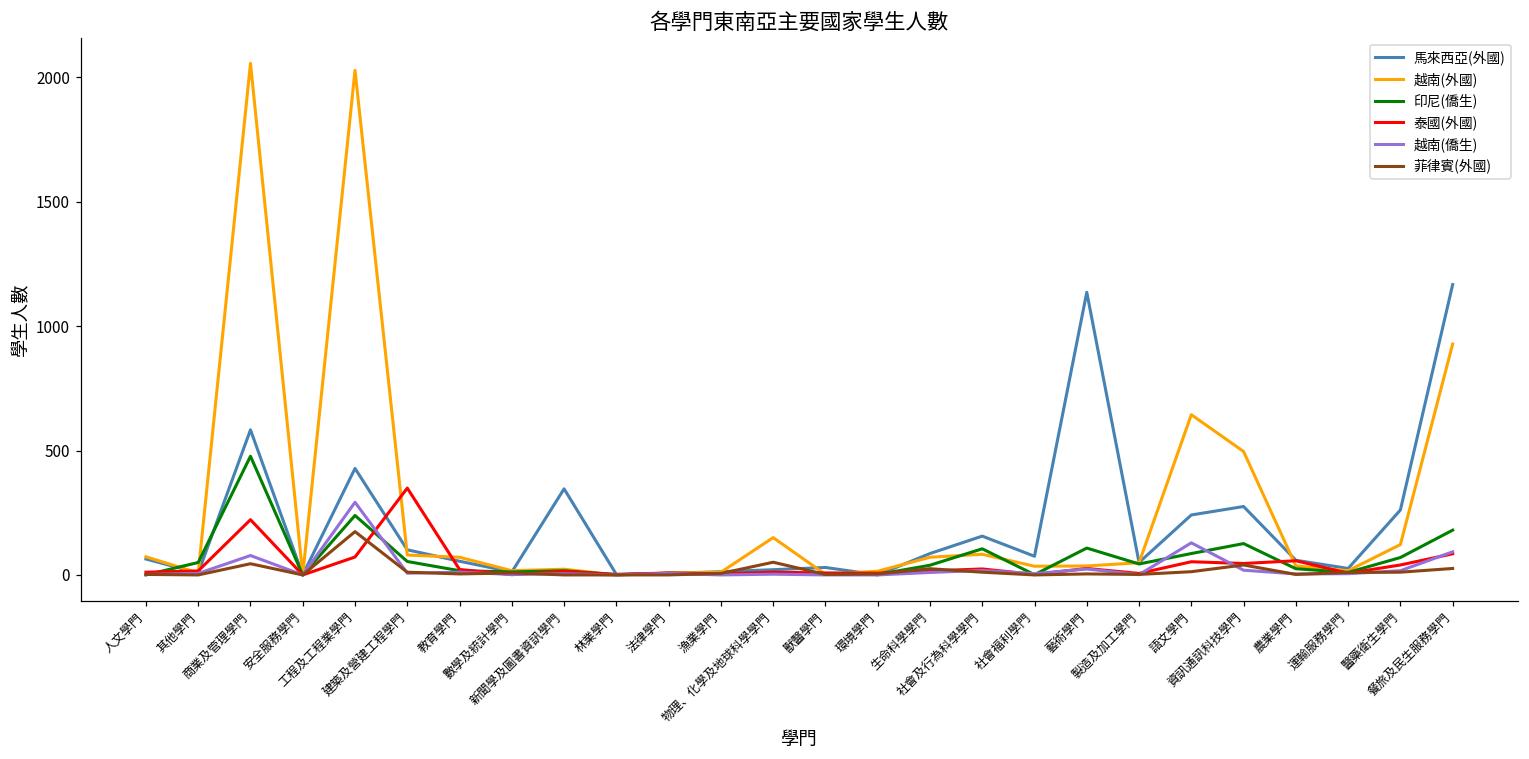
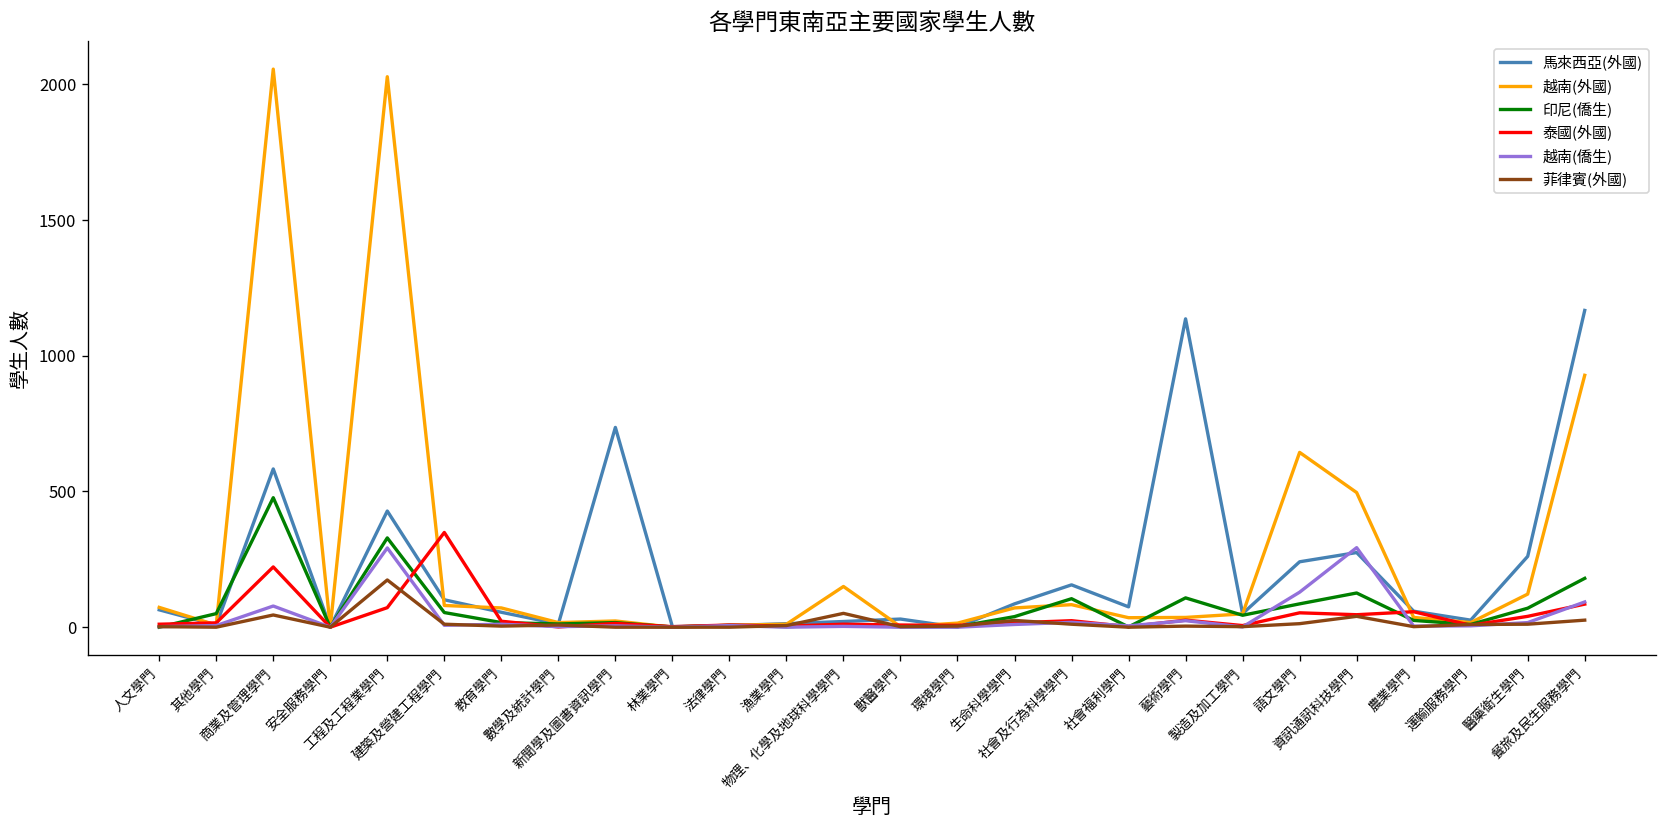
印尼(僑生), 工程及工程業學門: 240 -> 330
馬來西亞(外國), 新聞學及圖書資訊學門: 350 -> 740
越南(僑生), 資訊通訊科技學門: 20 -> 290
